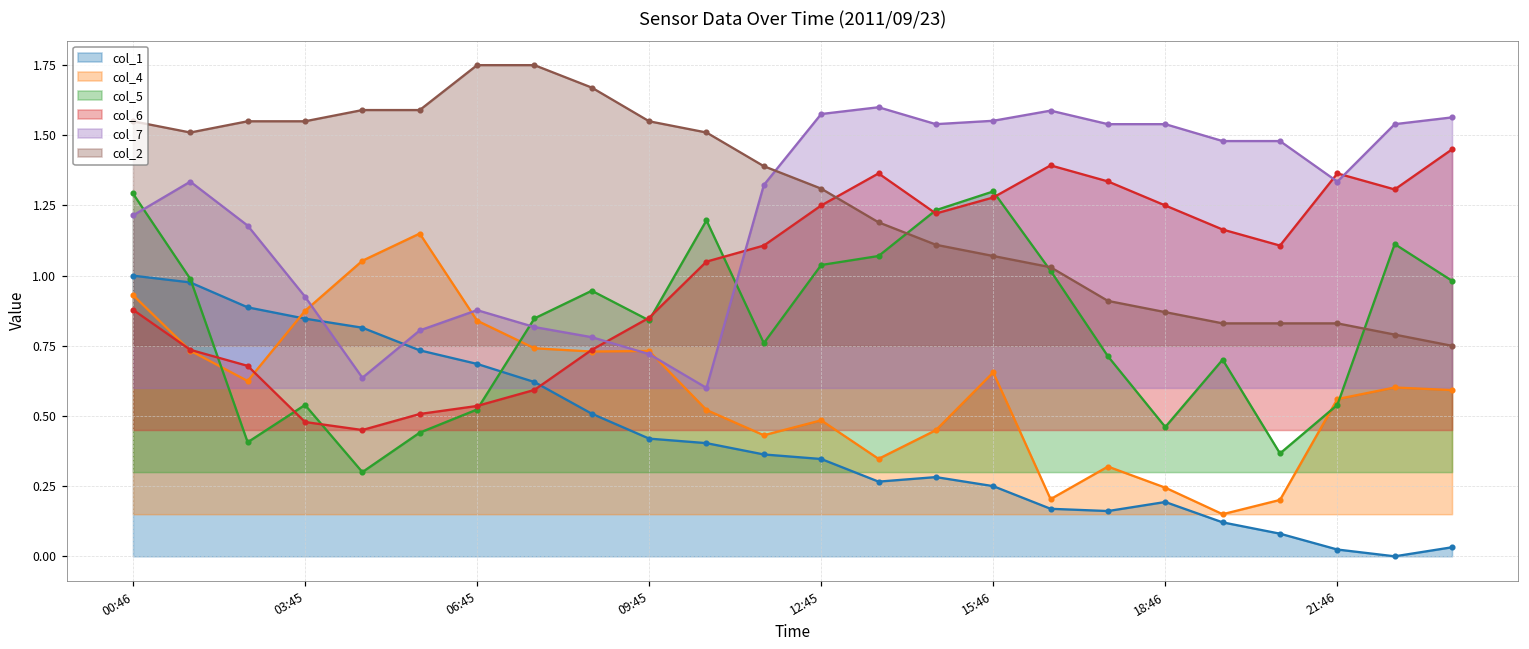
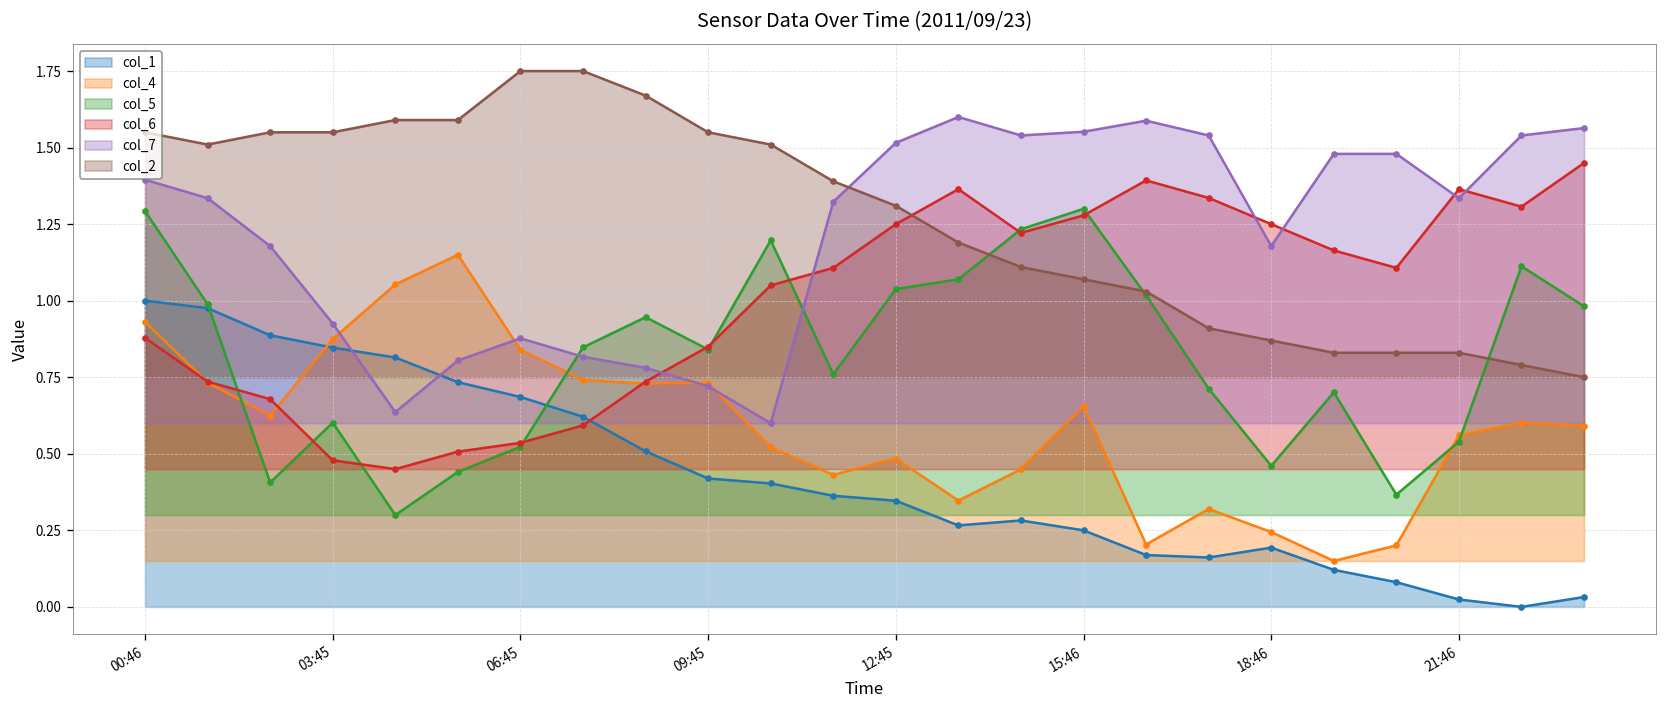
col_7, 00:46: 1.21 -> 1.40
col_5, 03:45: 0.54 -> 0.60
col_7, 12:45: 1.58 -> 1.52
col_7, 18:46: 1.54 -> 1.18
